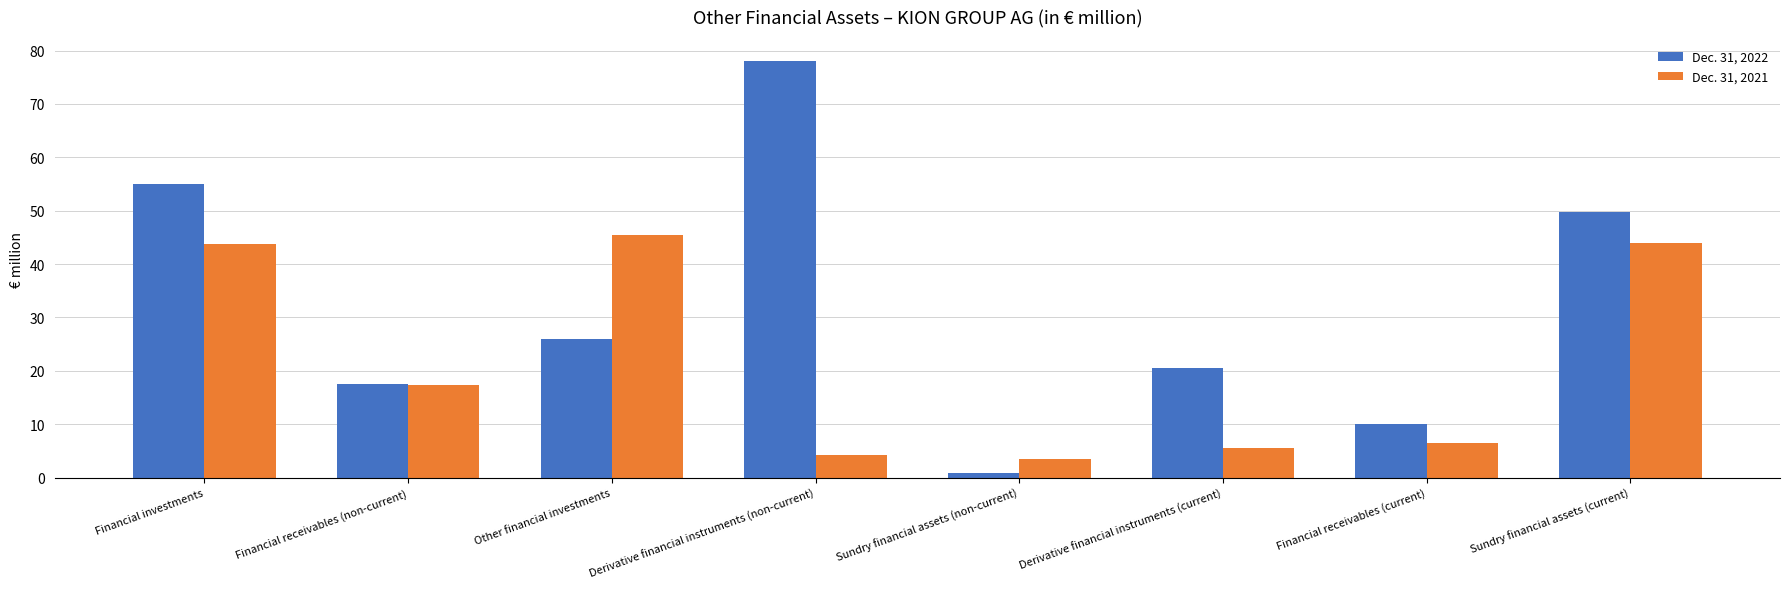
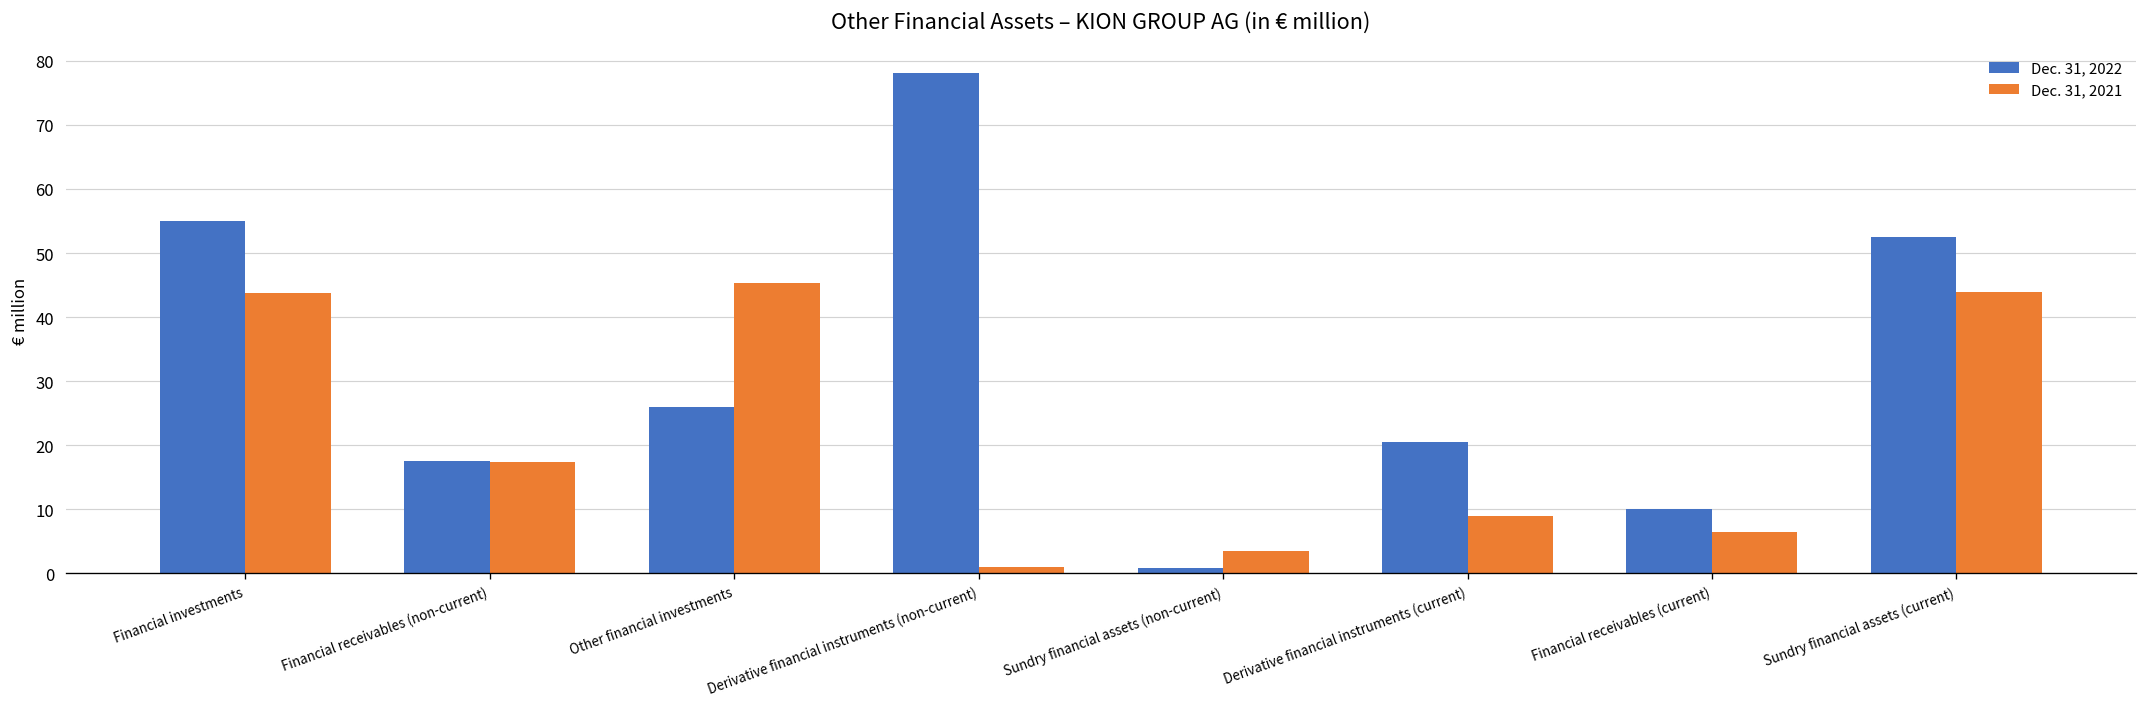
Dec. 31, 2021, Derivative financial instruments (non-current): 4 -> 1
Dec. 31, 2021, Derivative financial instruments (current): 6 -> 9
Dec. 31, 2022, Sundry financial assets (current): 50 -> 53
